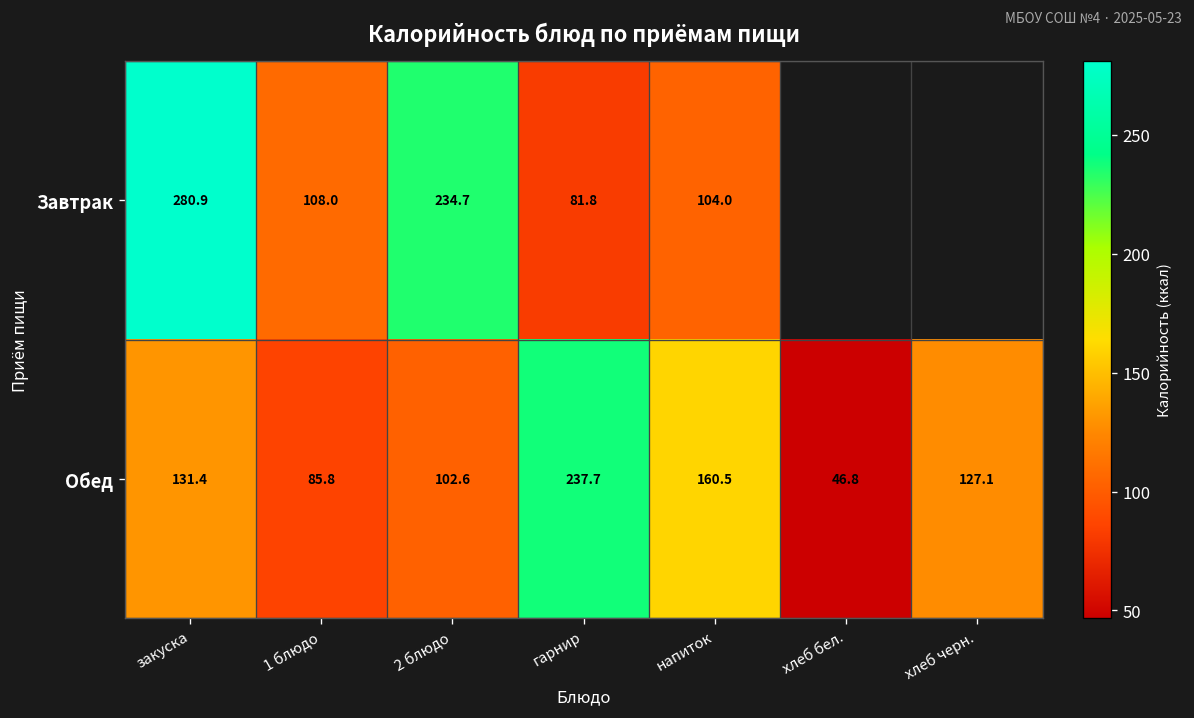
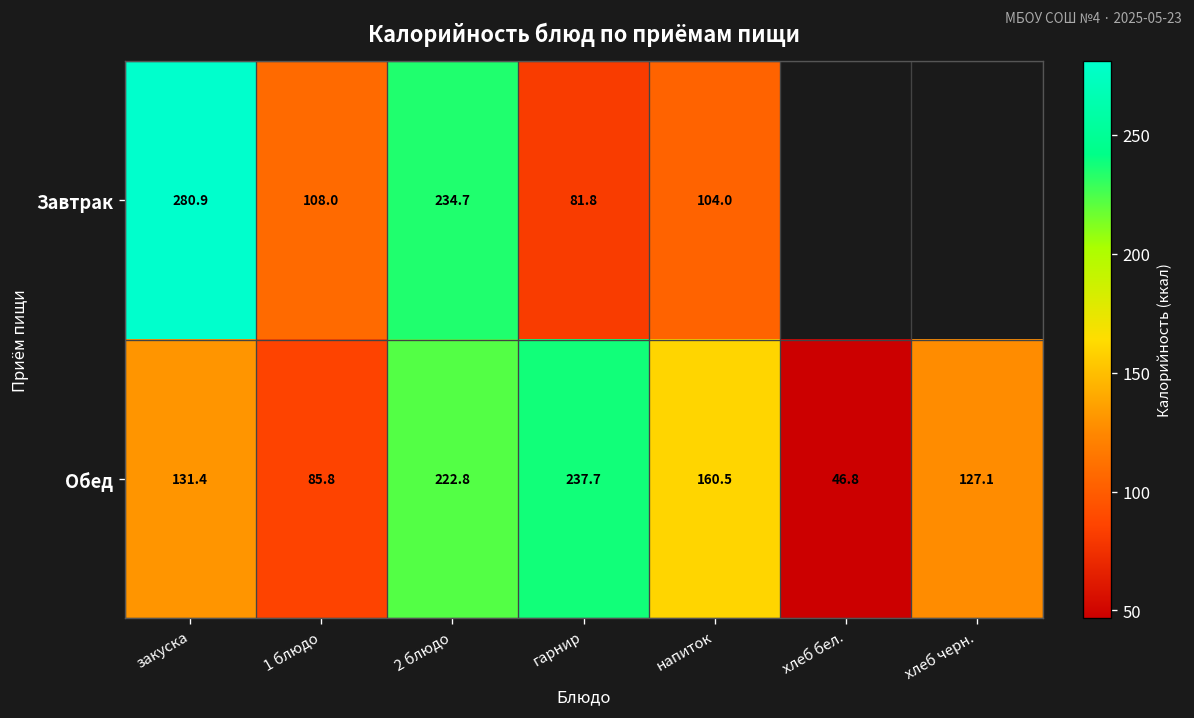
Обед, 2 блюдо: 102.6 -> 222.8
